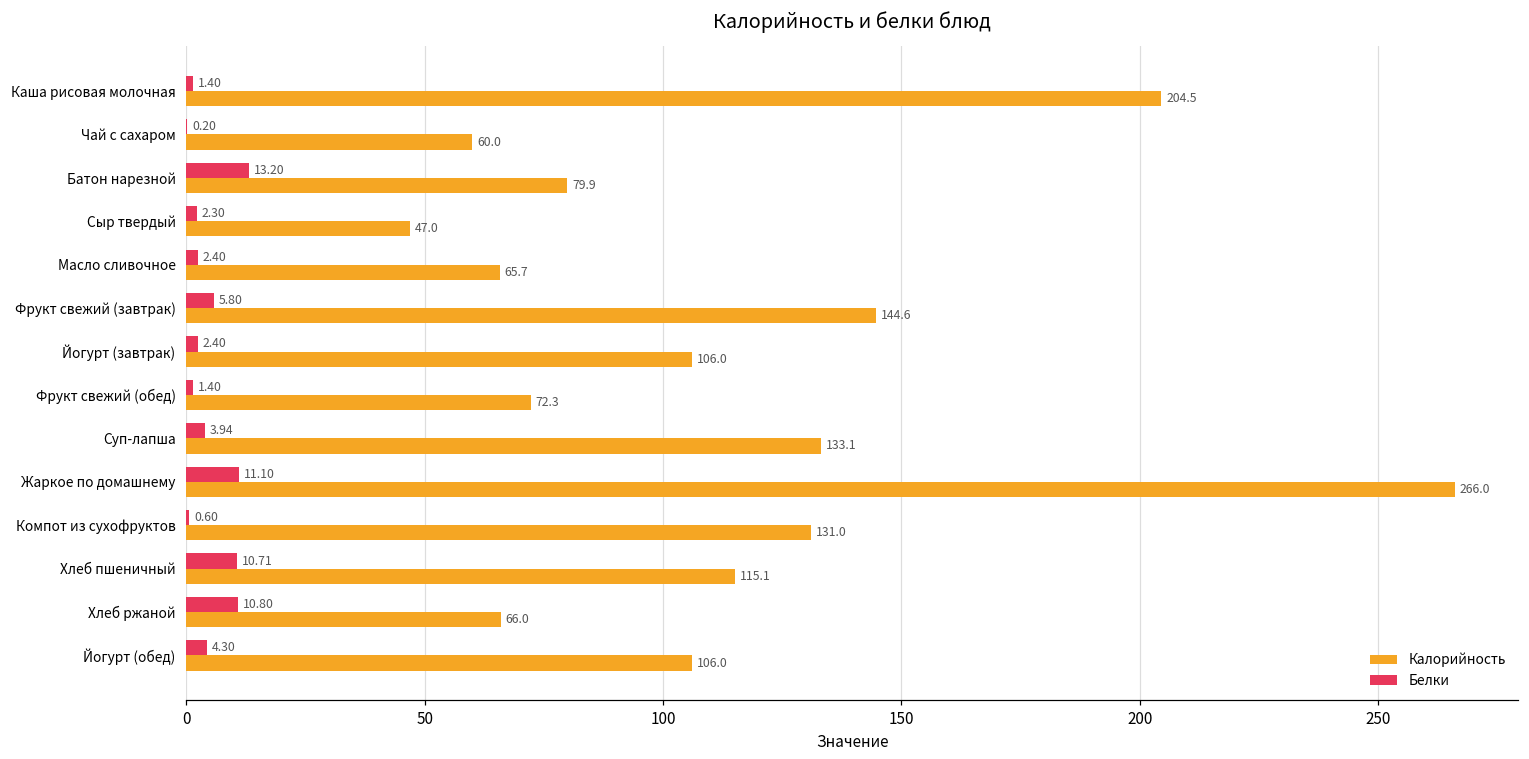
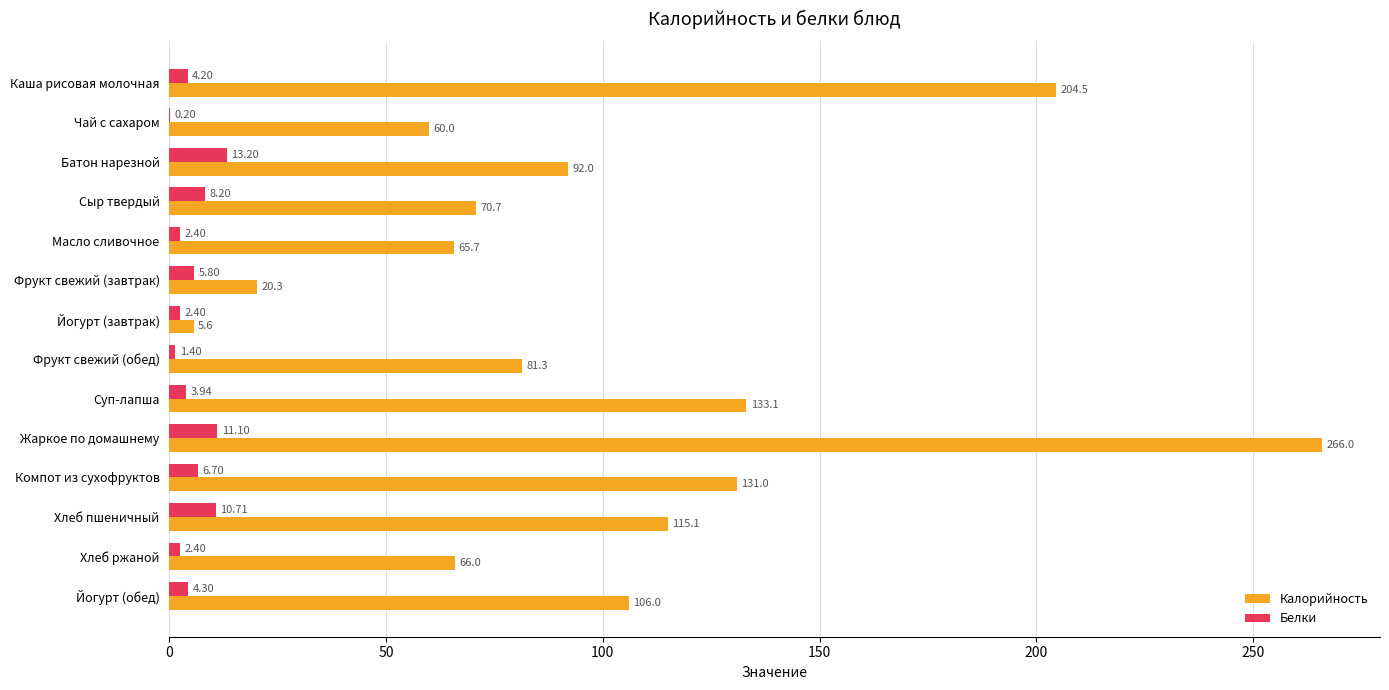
Белки, Каша рисовая молочная: 1.40 -> 4.20
Калорийность, Батон нарезной: 79.9 -> 92.0
Белки, Сыр твердый: 2.30 -> 8.20
Калорийность, Сыр твердый: 47.0 -> 70.7
Калорийность, Фрукт свежий (завтрак): 144.6 -> 20.3
Калорийность, Йогурт (завтрак): 106.0 -> 5.6
Калорийность, Фрукт свежий (обед): 72.3 -> 81.3
Белки, Компот из сухофруктов: 0.60 -> 6.70
Белки, Хлеб ржаной: 10.80 -> 2.40
